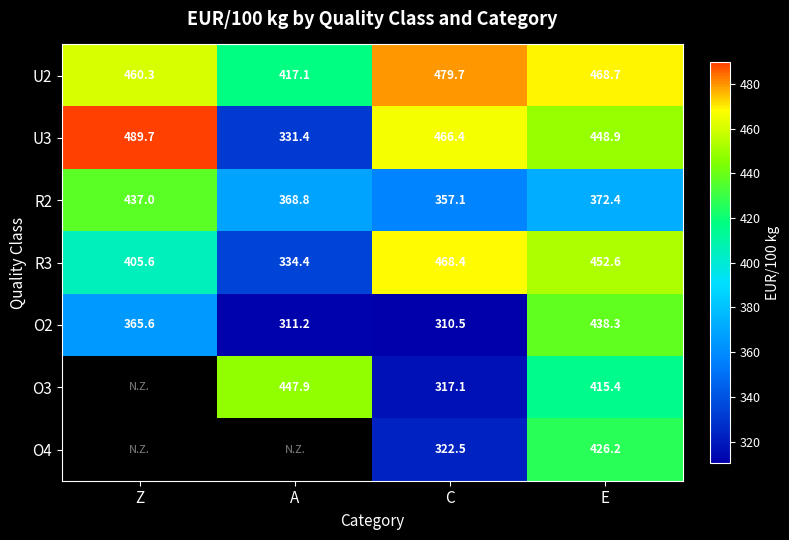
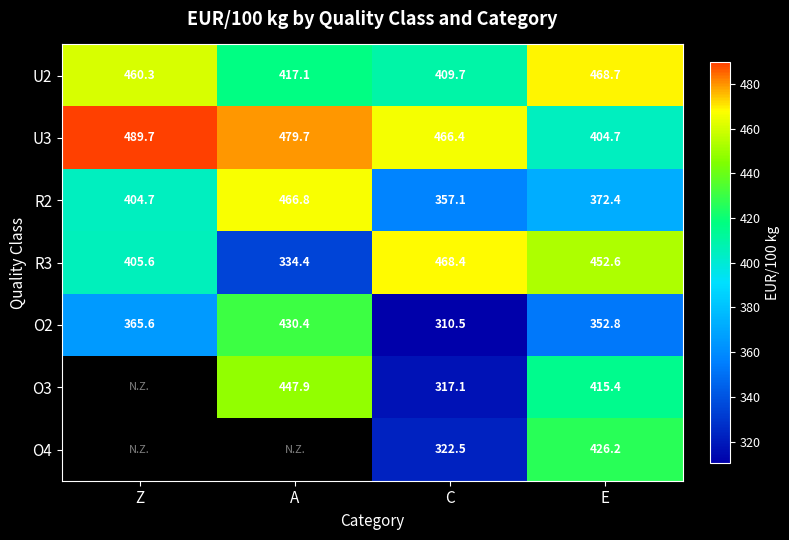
U2, C: 479.7 -> 409.7
U3, A: 331.4 -> 479.7
U3, E: 448.9 -> 404.7
R2, Z: 437.0 -> 404.7
R2, A: 368.8 -> 466.8
O2, A: 311.2 -> 430.4
O2, E: 438.3 -> 352.8
